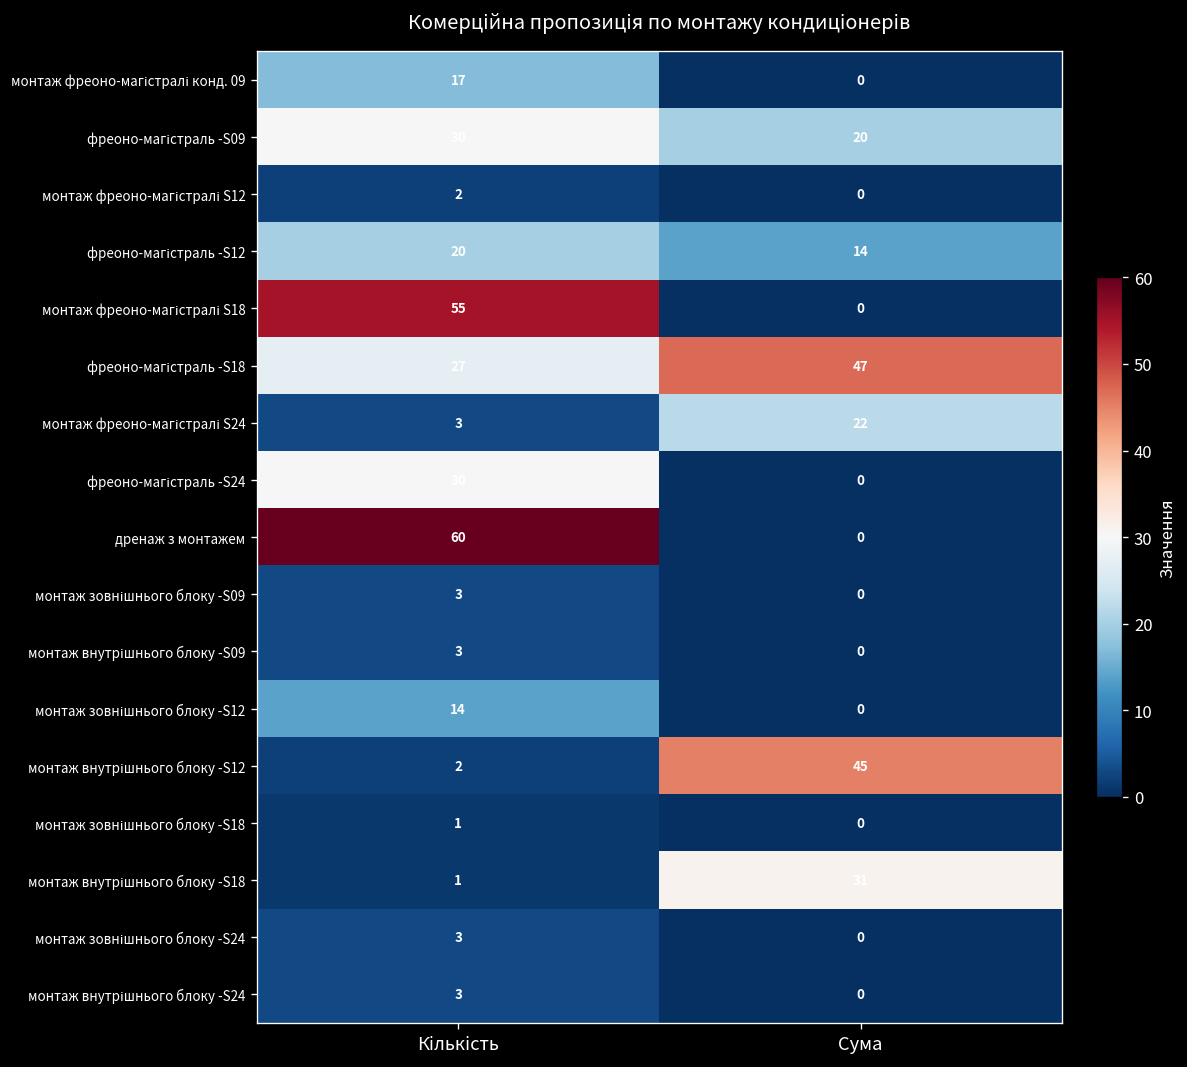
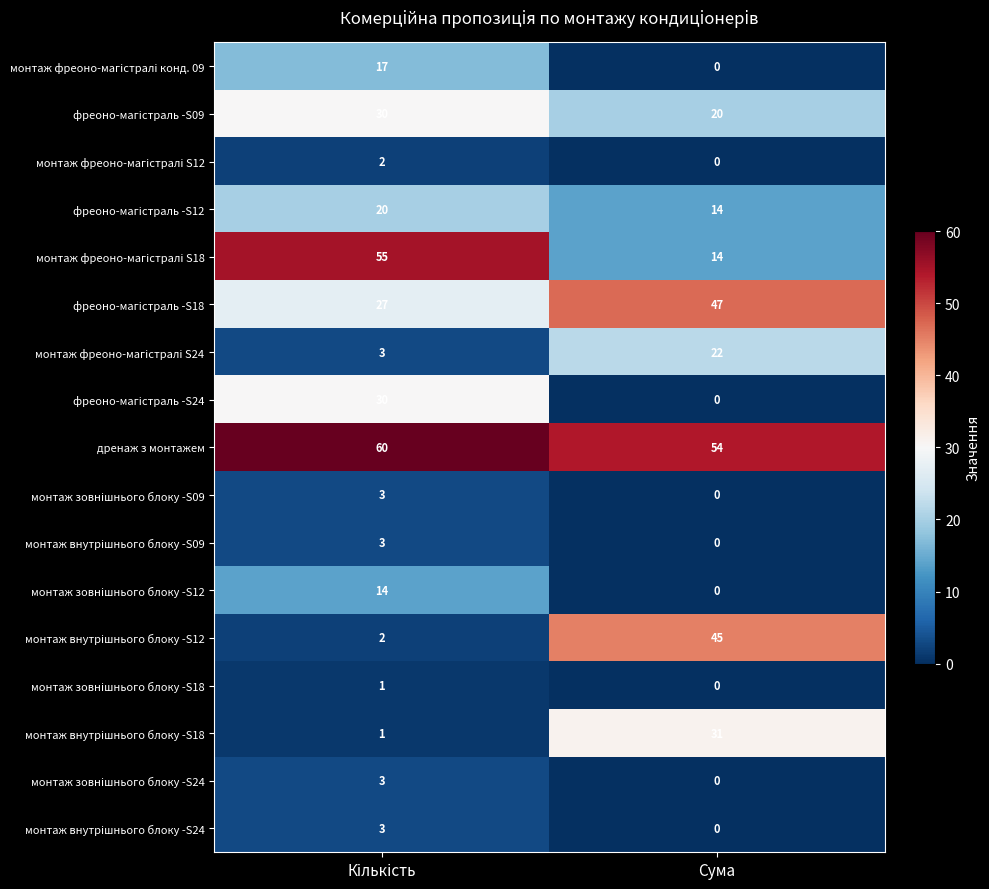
монтаж фреоно-магістралі S18, Сума: 0 -> 14
дренаж з монтажем, Сума: 0 -> 54
